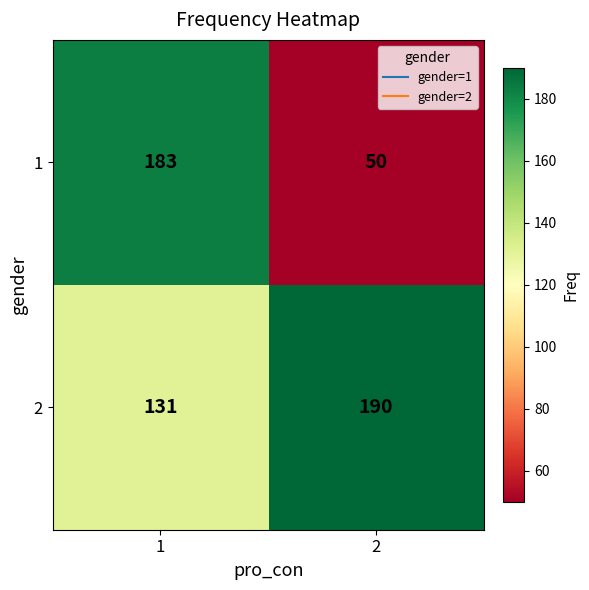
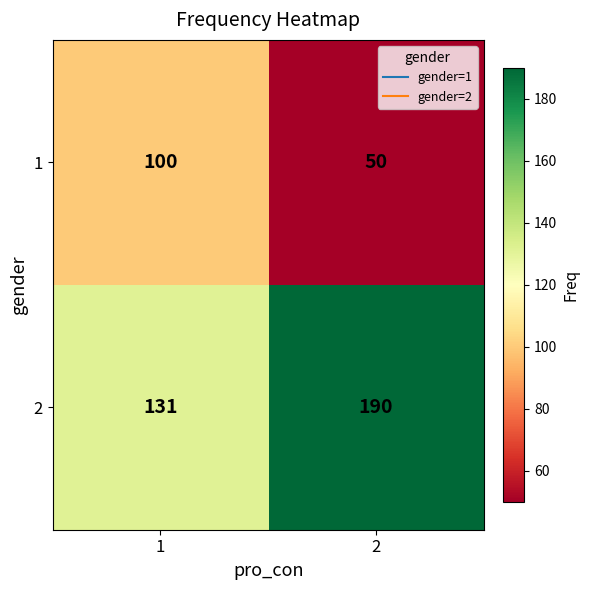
1, 1: 183 -> 100
